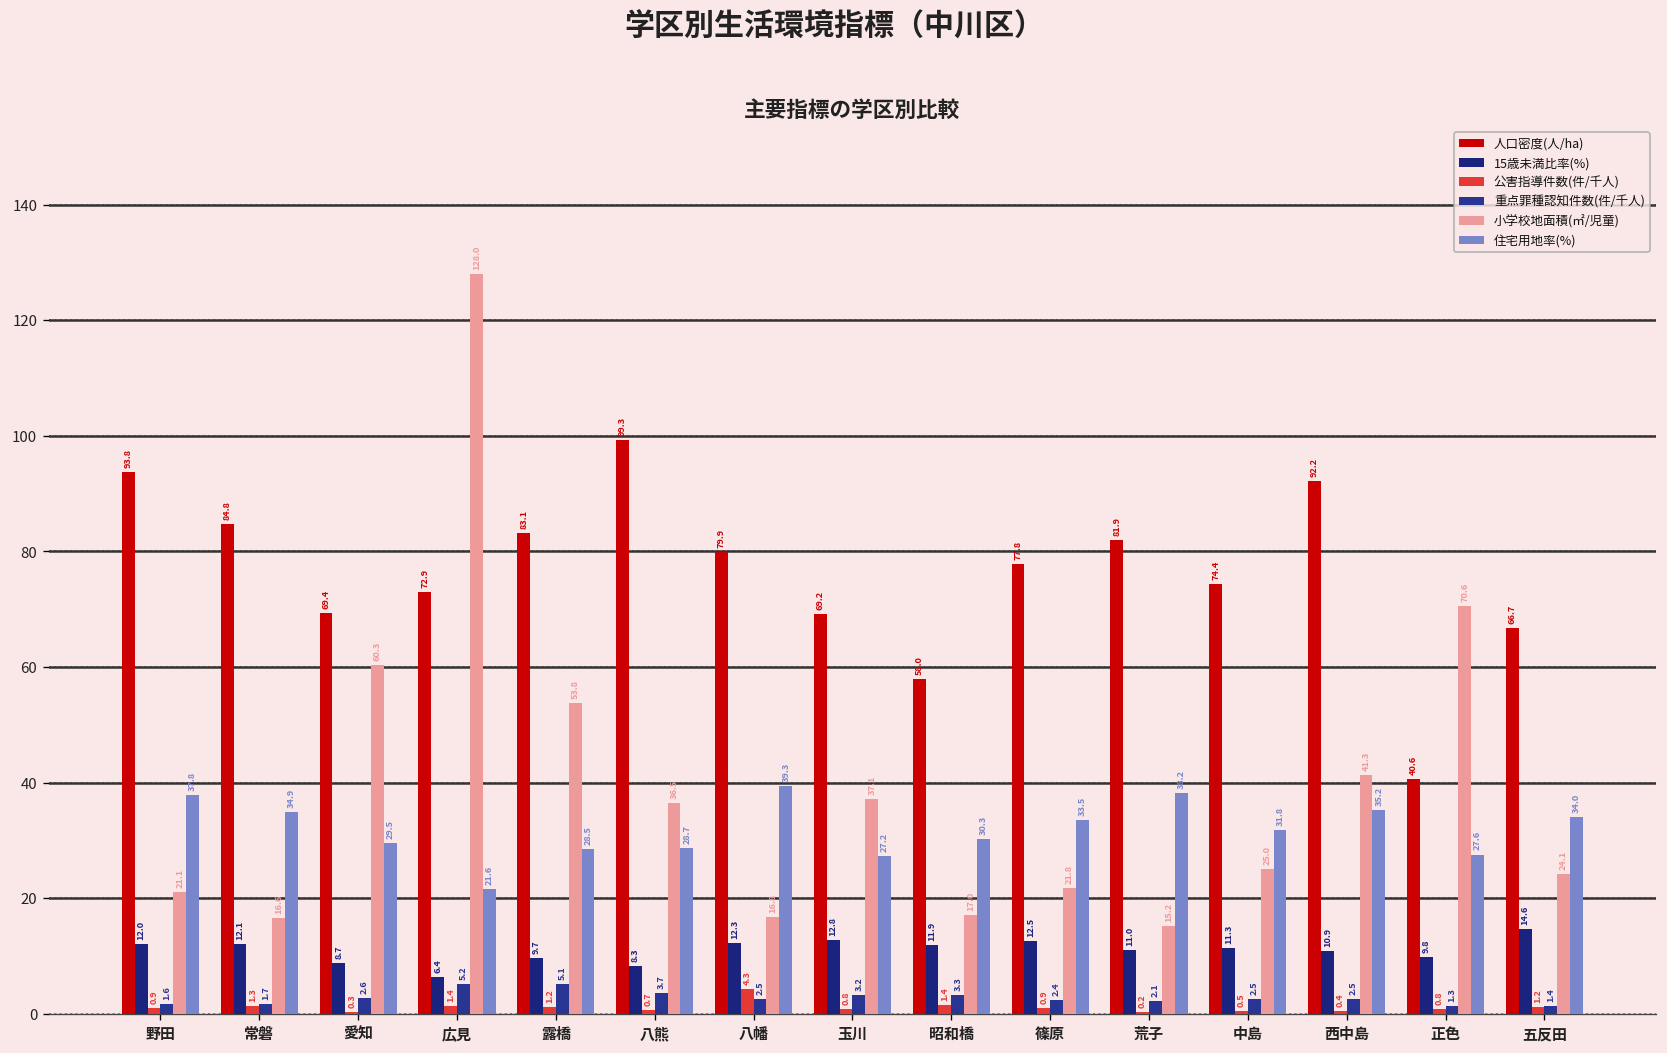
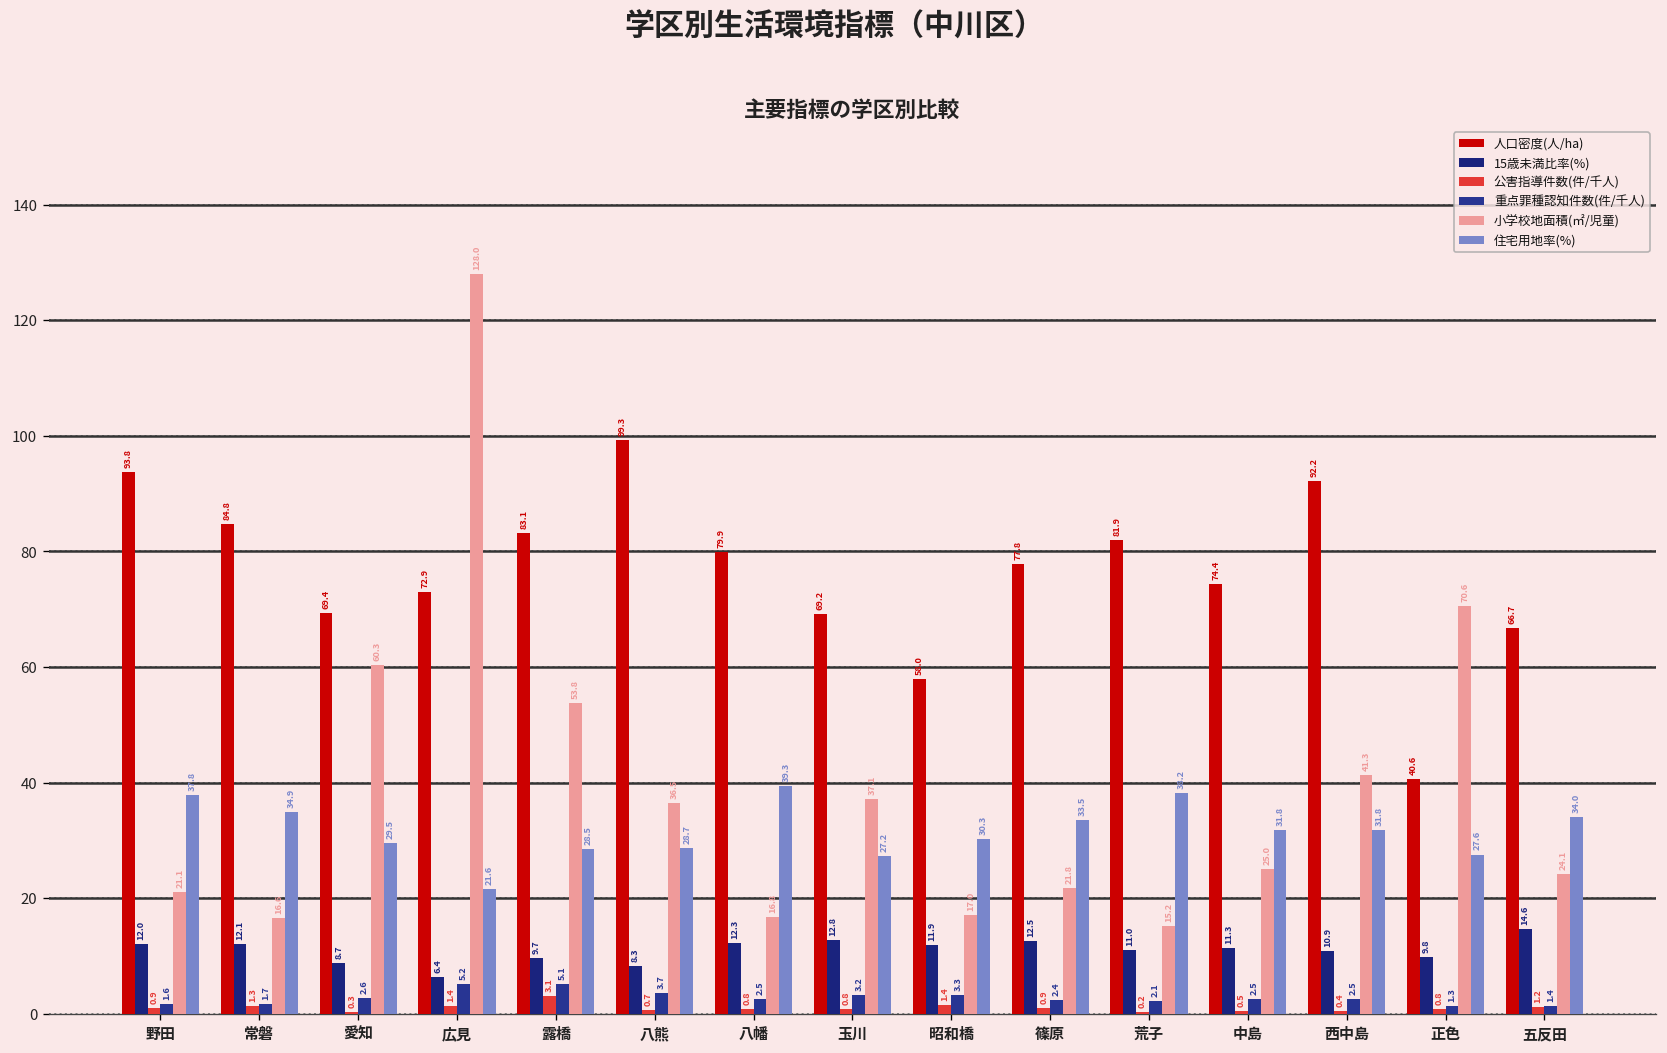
公害指導件数(件/千人), 露橋: 1.2 -> 3.1
公害指導件数(件/千人), 八幡: 4.3 -> 0.8
住宅用地率(%), 西中島: 35.2 -> 31.8
